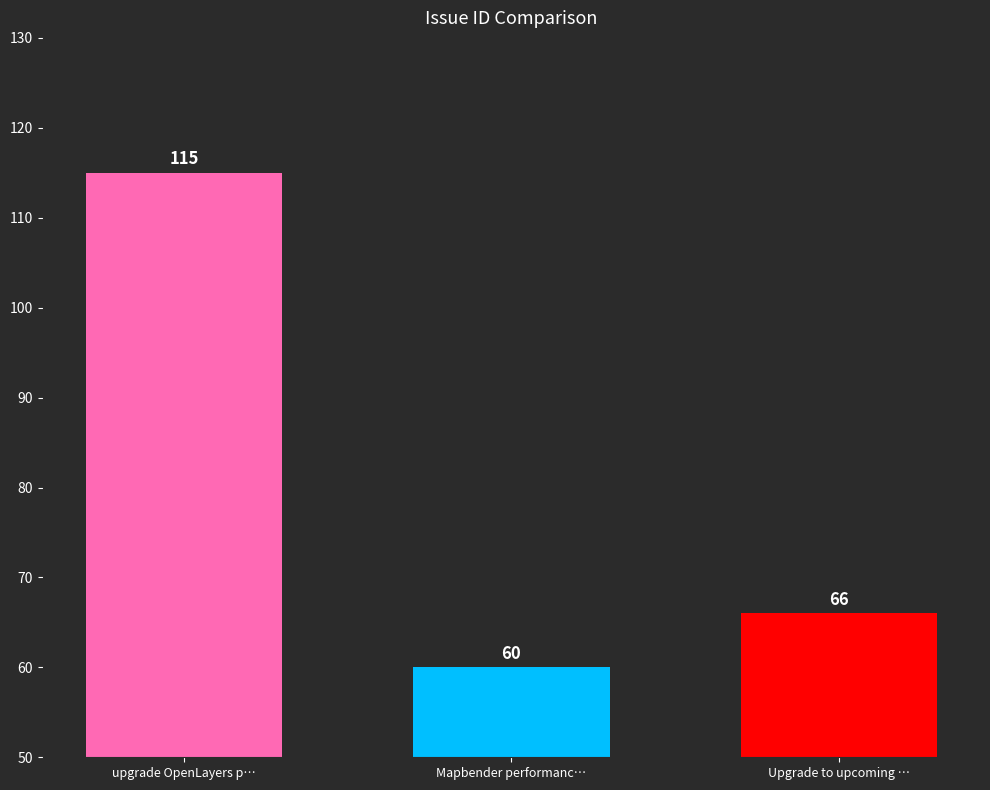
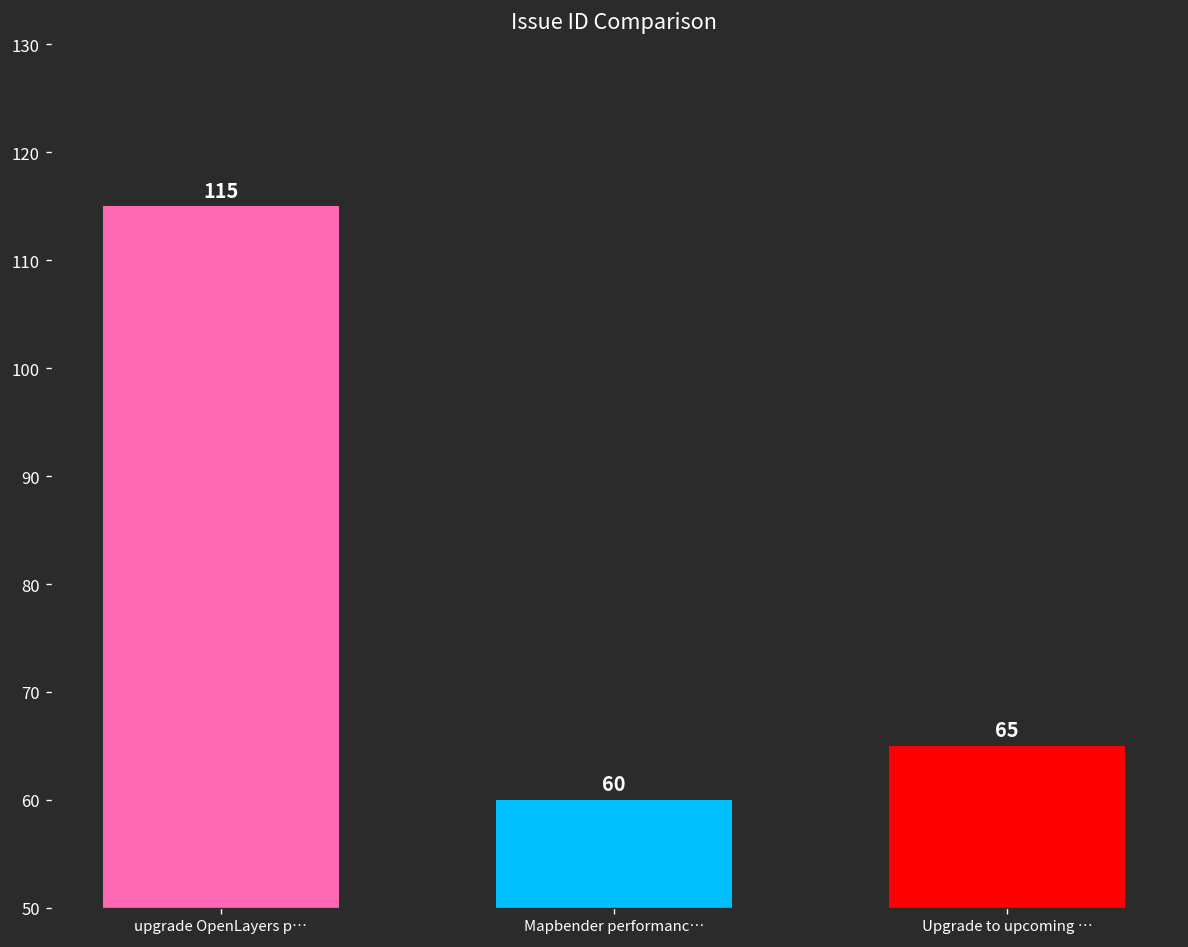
Upgrade to upcoming …: 66 -> 65
